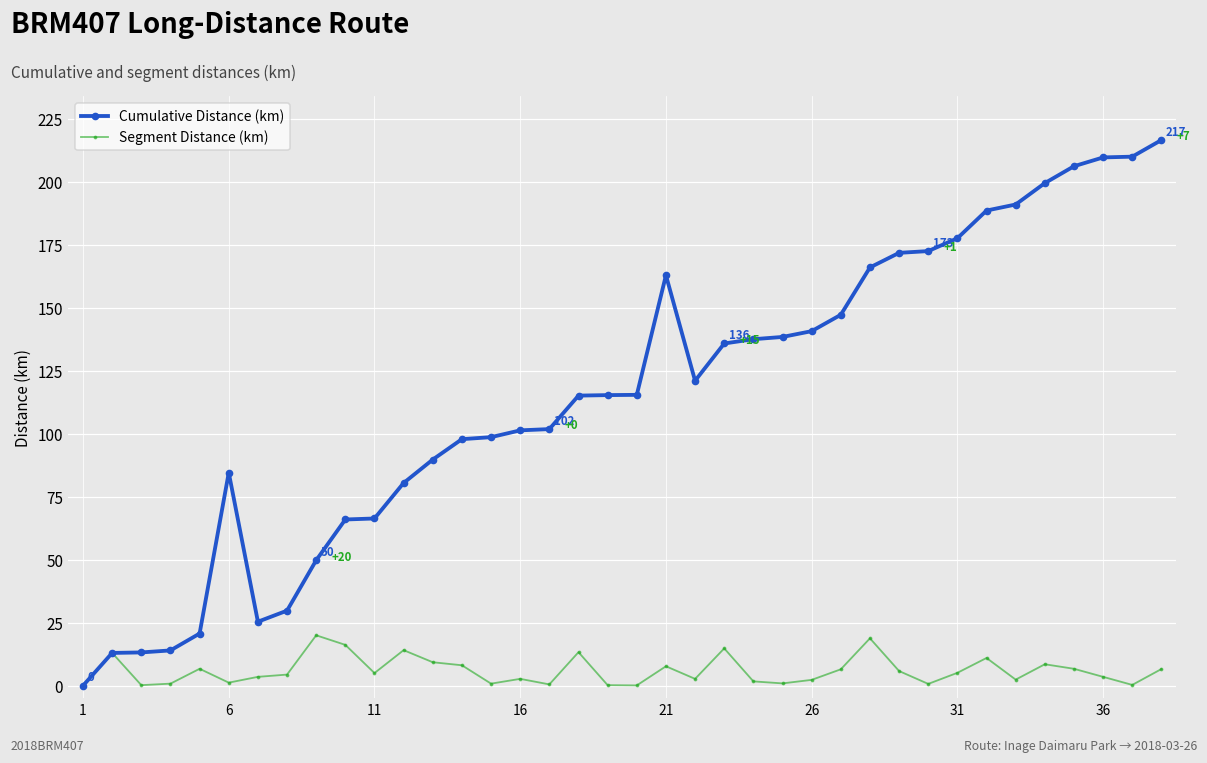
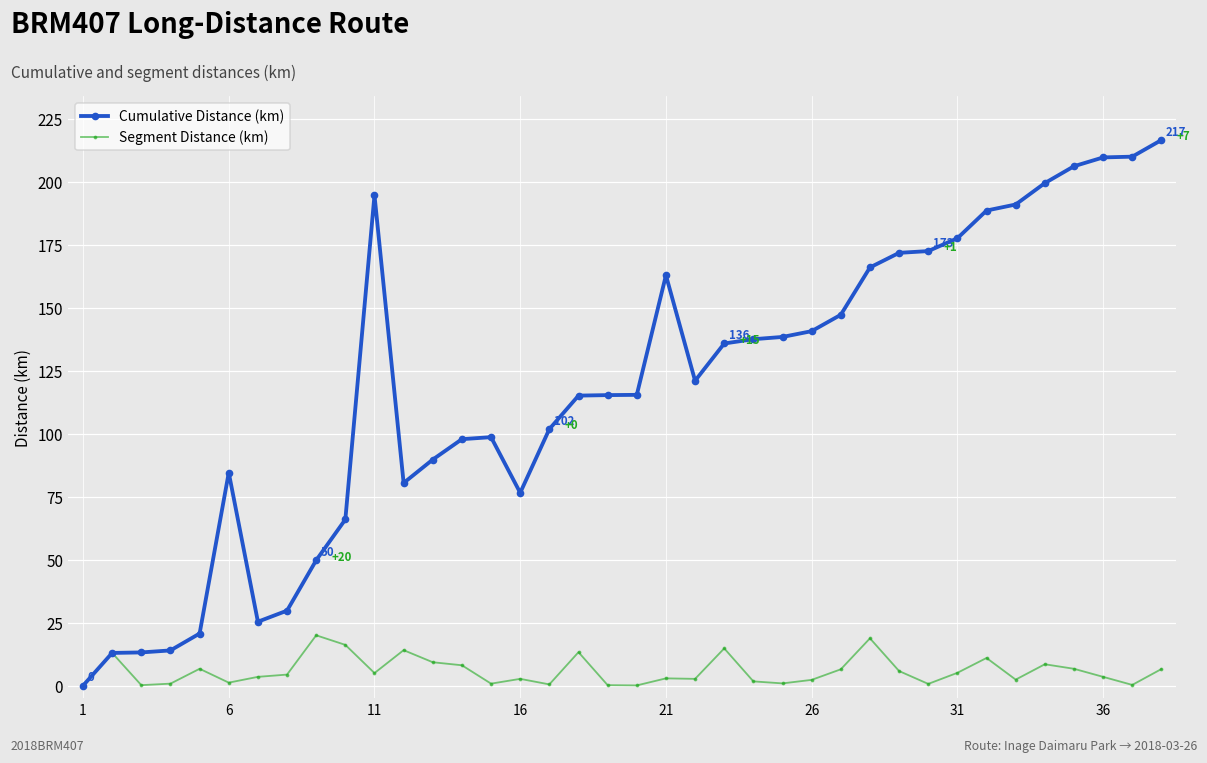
Cumulative Distance (km), 11: 66 -> 195
Cumulative Distance (km), 16: 101 -> 77
Segment Distance (km), 21: 8 -> 3
